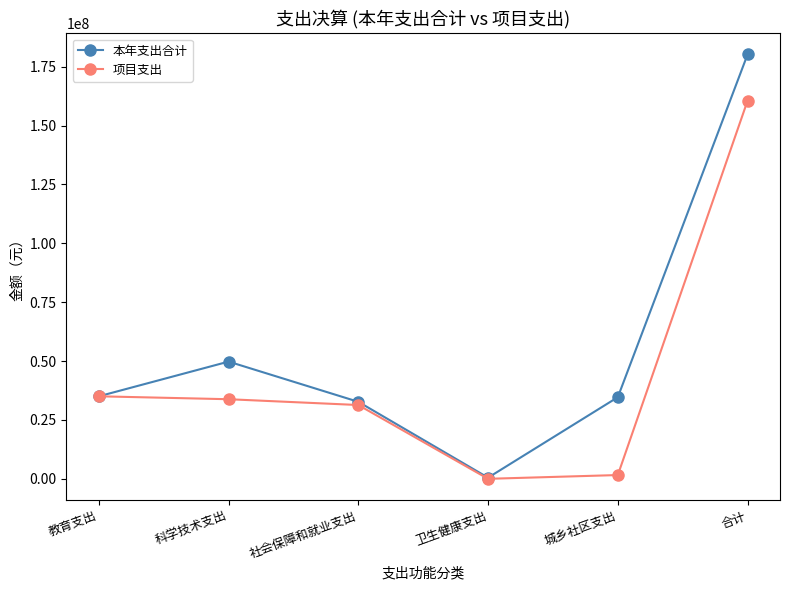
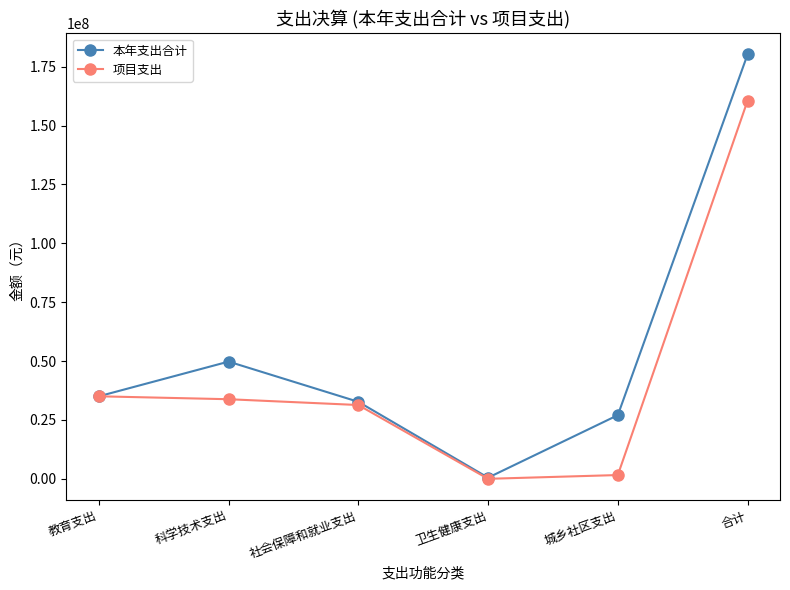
本年支出合计, 城乡社区支出: 35000000 -> 27000000
